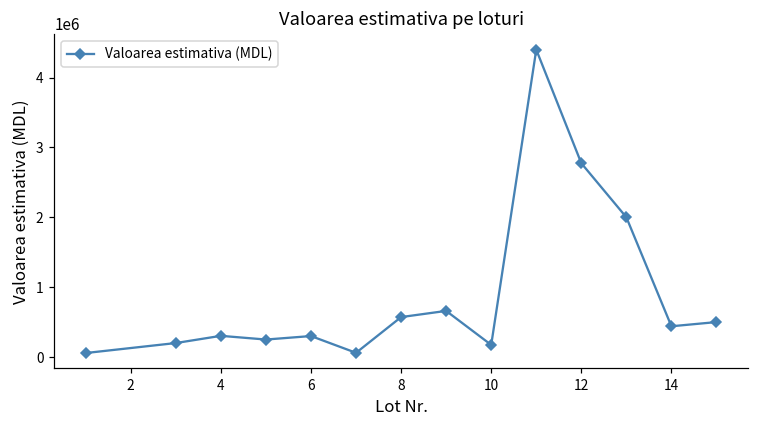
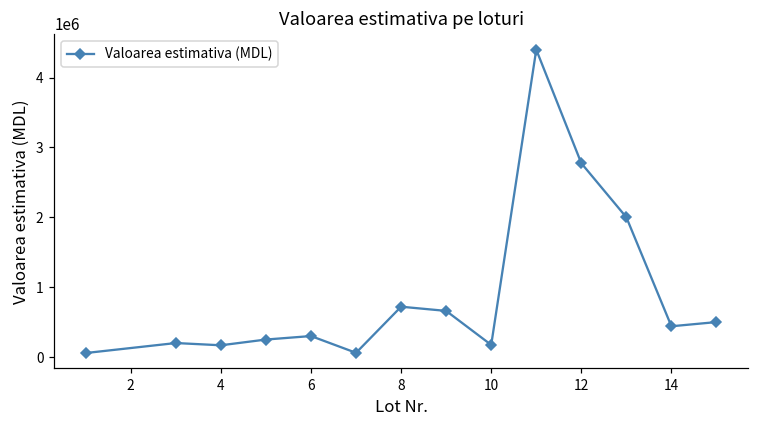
4: 300000 -> 200000
8: 600000 -> 700000
